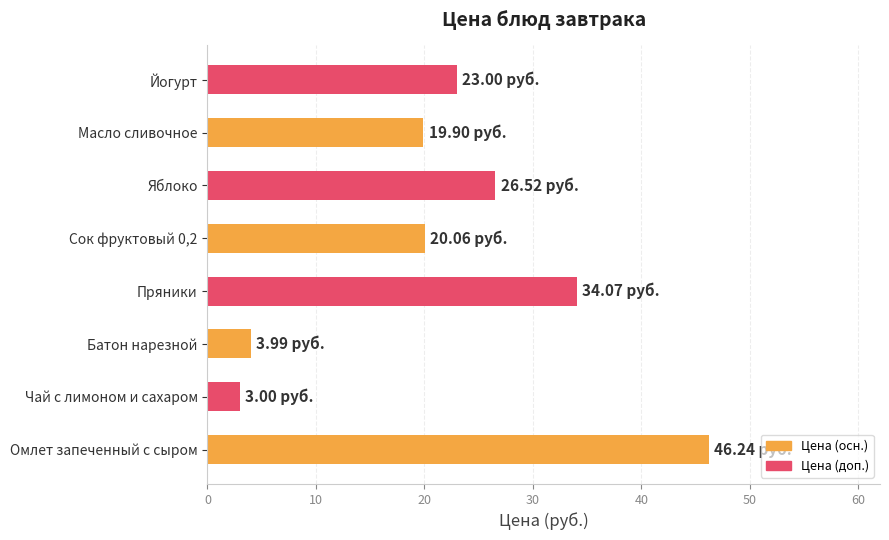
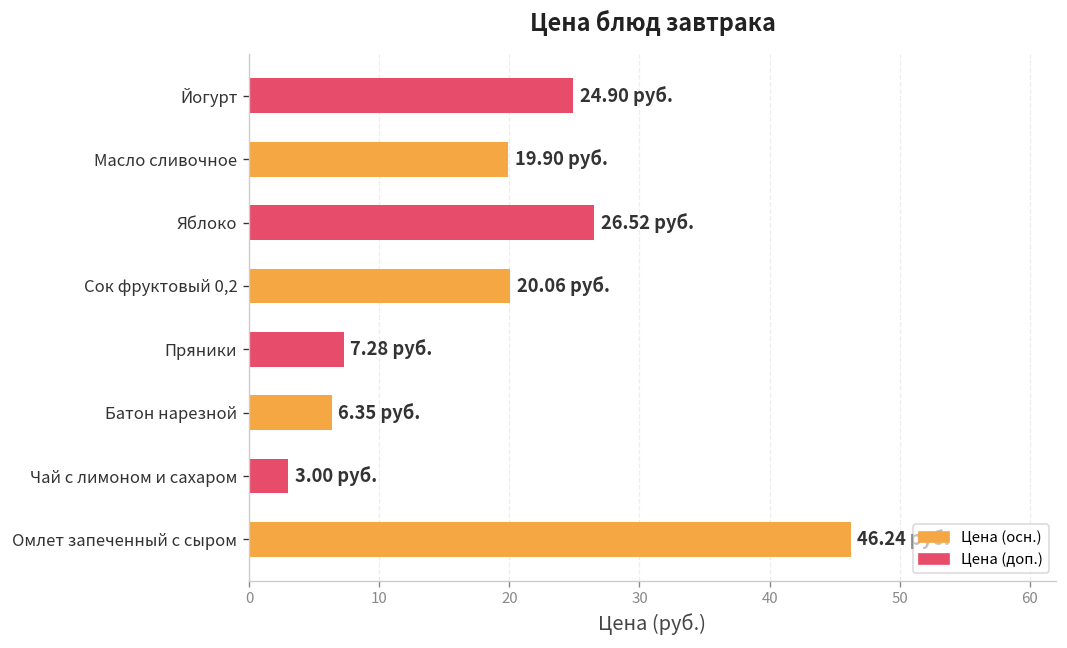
Йогурт: 23.00 -> 24.90
Пряники: 34.07 -> 7.28
Батон нарезной: 3.99 -> 6.35
